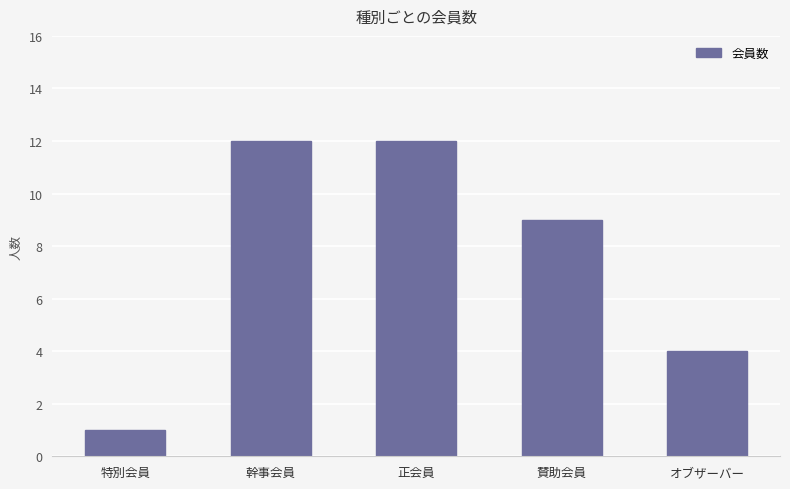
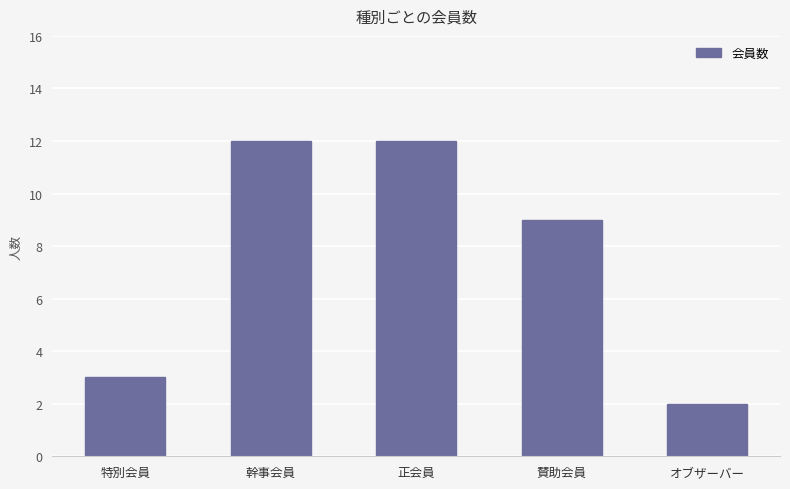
特別会員: 1 -> 3
オブザーバー: 4 -> 2
